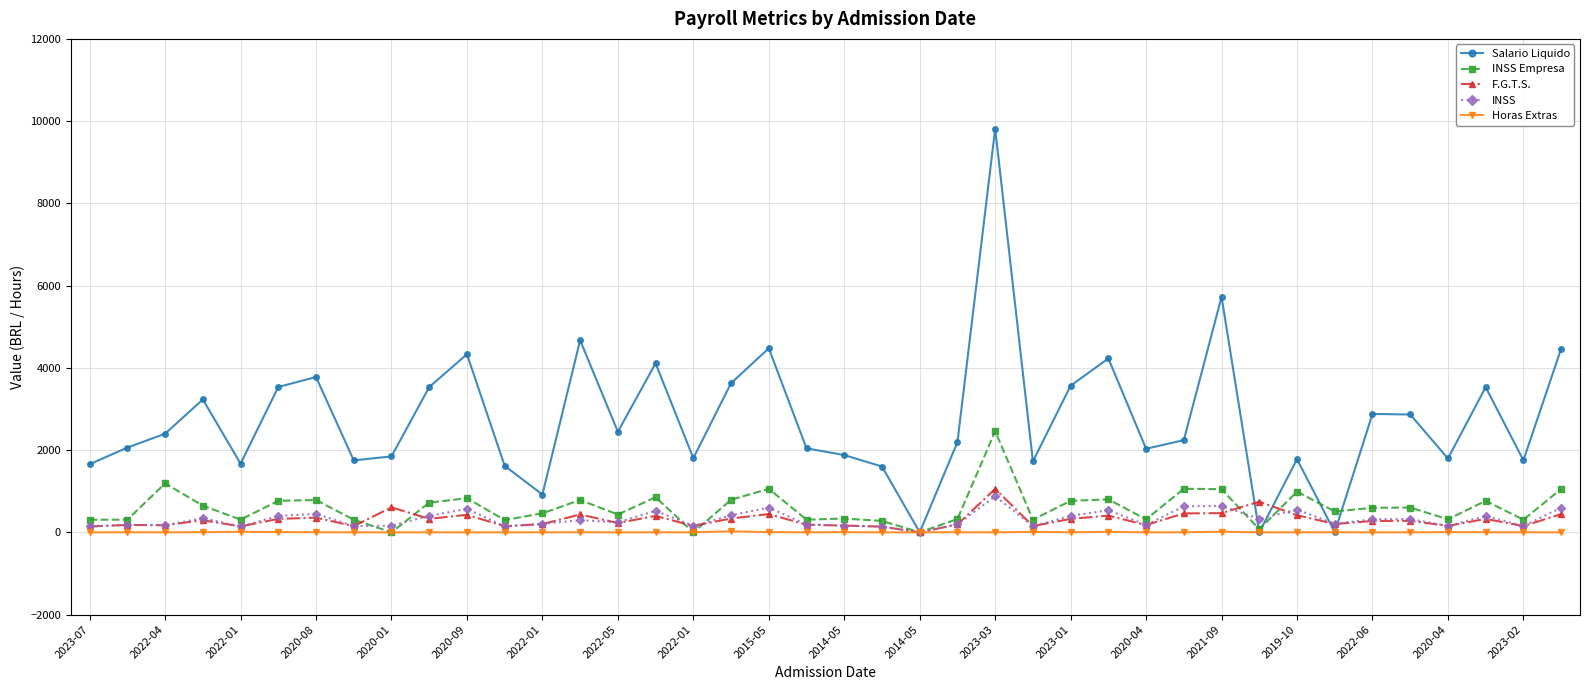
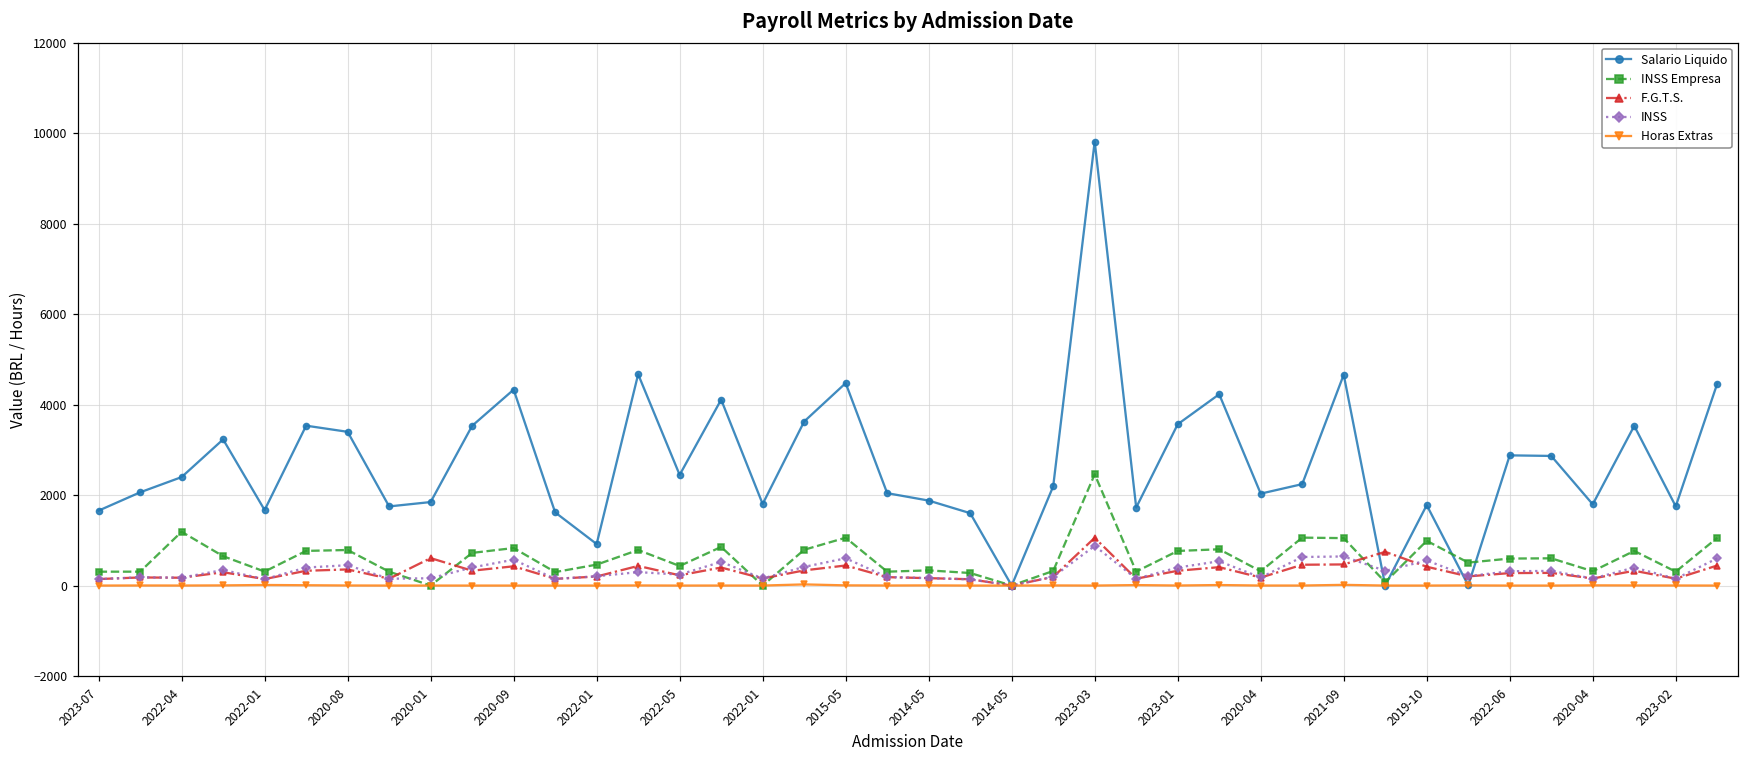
Salario Liquido, 2020-08: 3800 -> 3400
Salario Liquido, 2021-09: 5700 -> 4700
